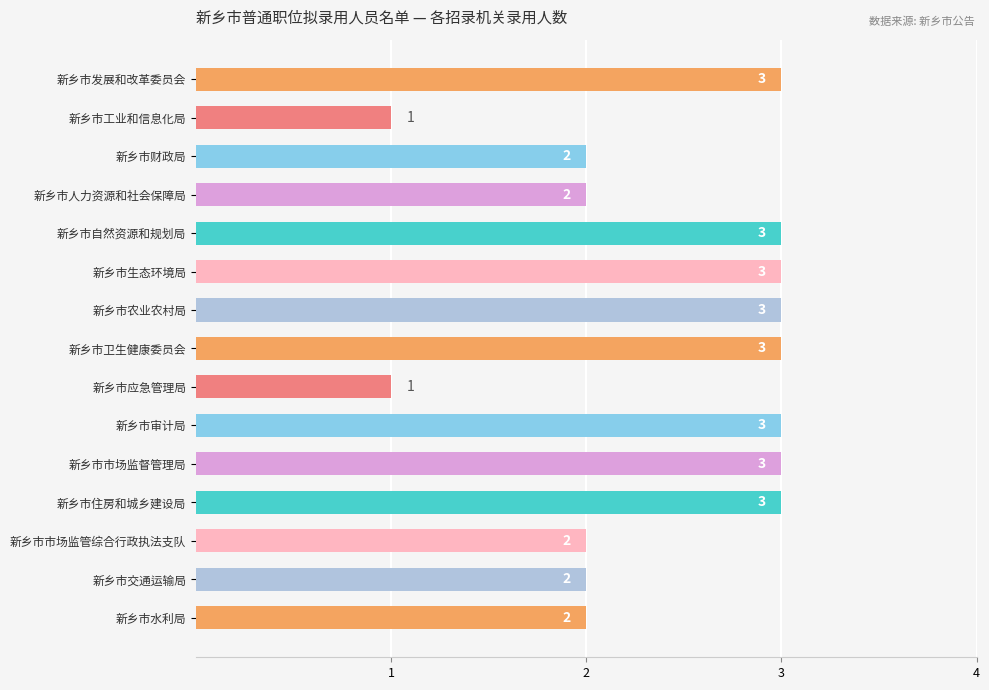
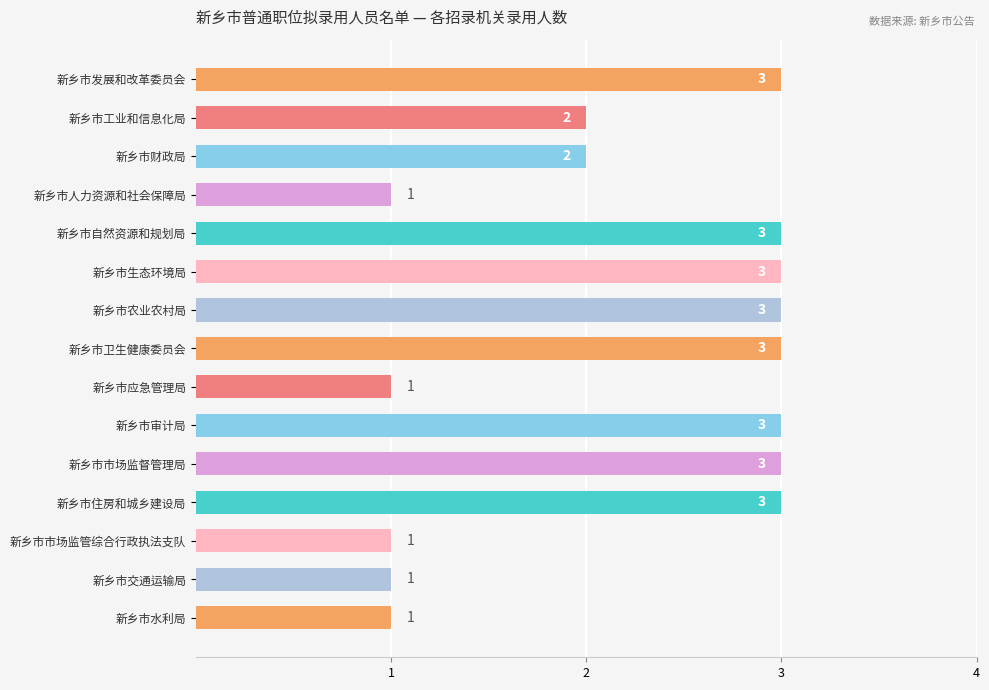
新乡市工业和信息化局: 1 -> 2
新乡市人力资源和社会保障局: 2 -> 1
新乡市市场监管综合行政执法支队: 2 -> 1
新乡市交通运输局: 2 -> 1
新乡市水利局: 2 -> 1
